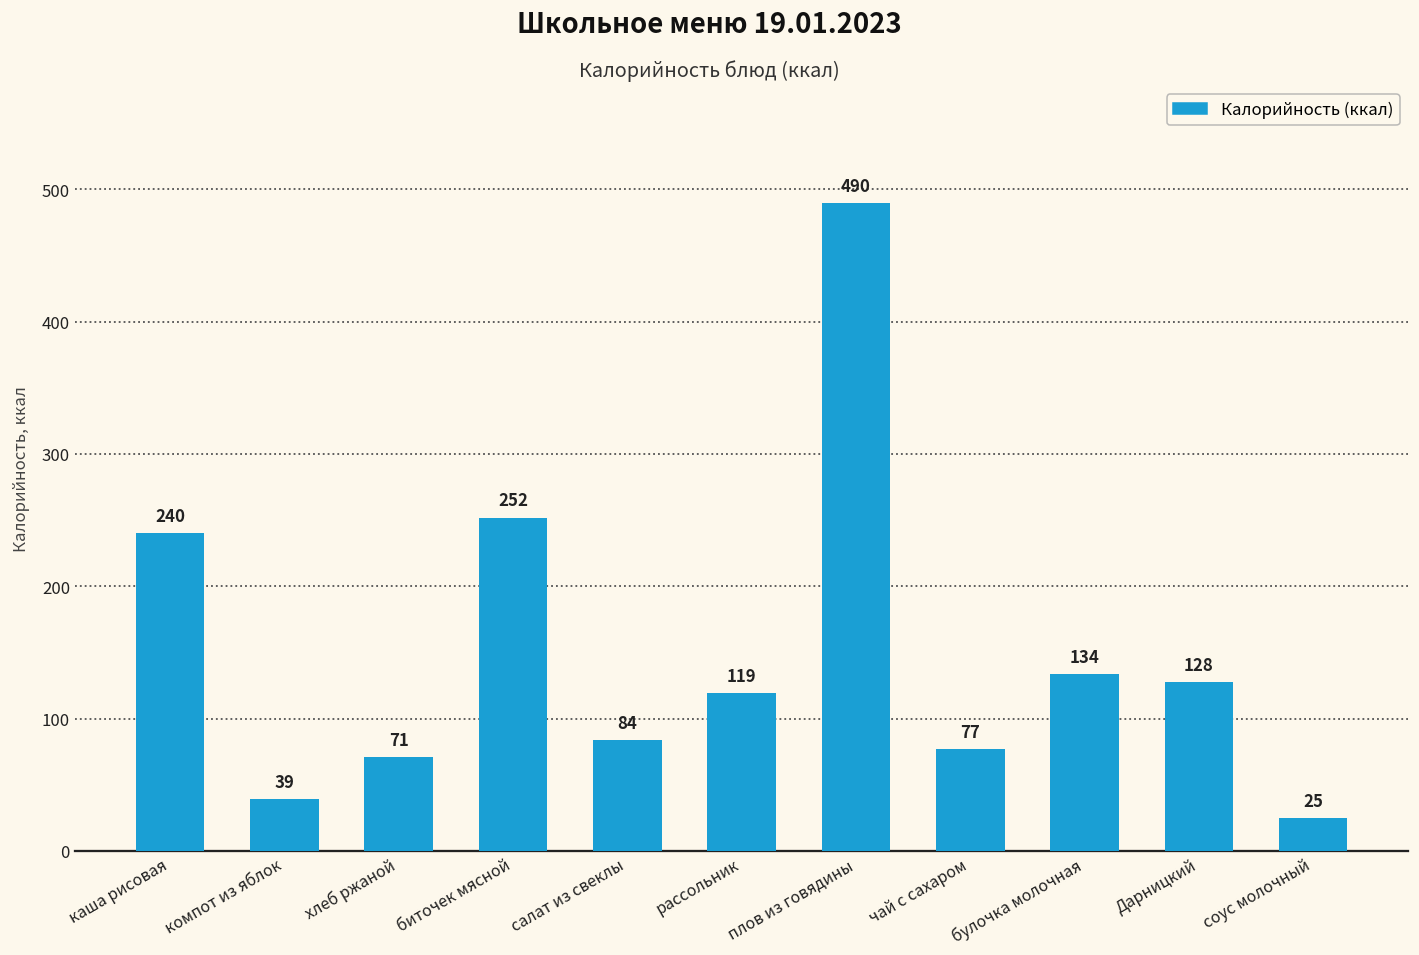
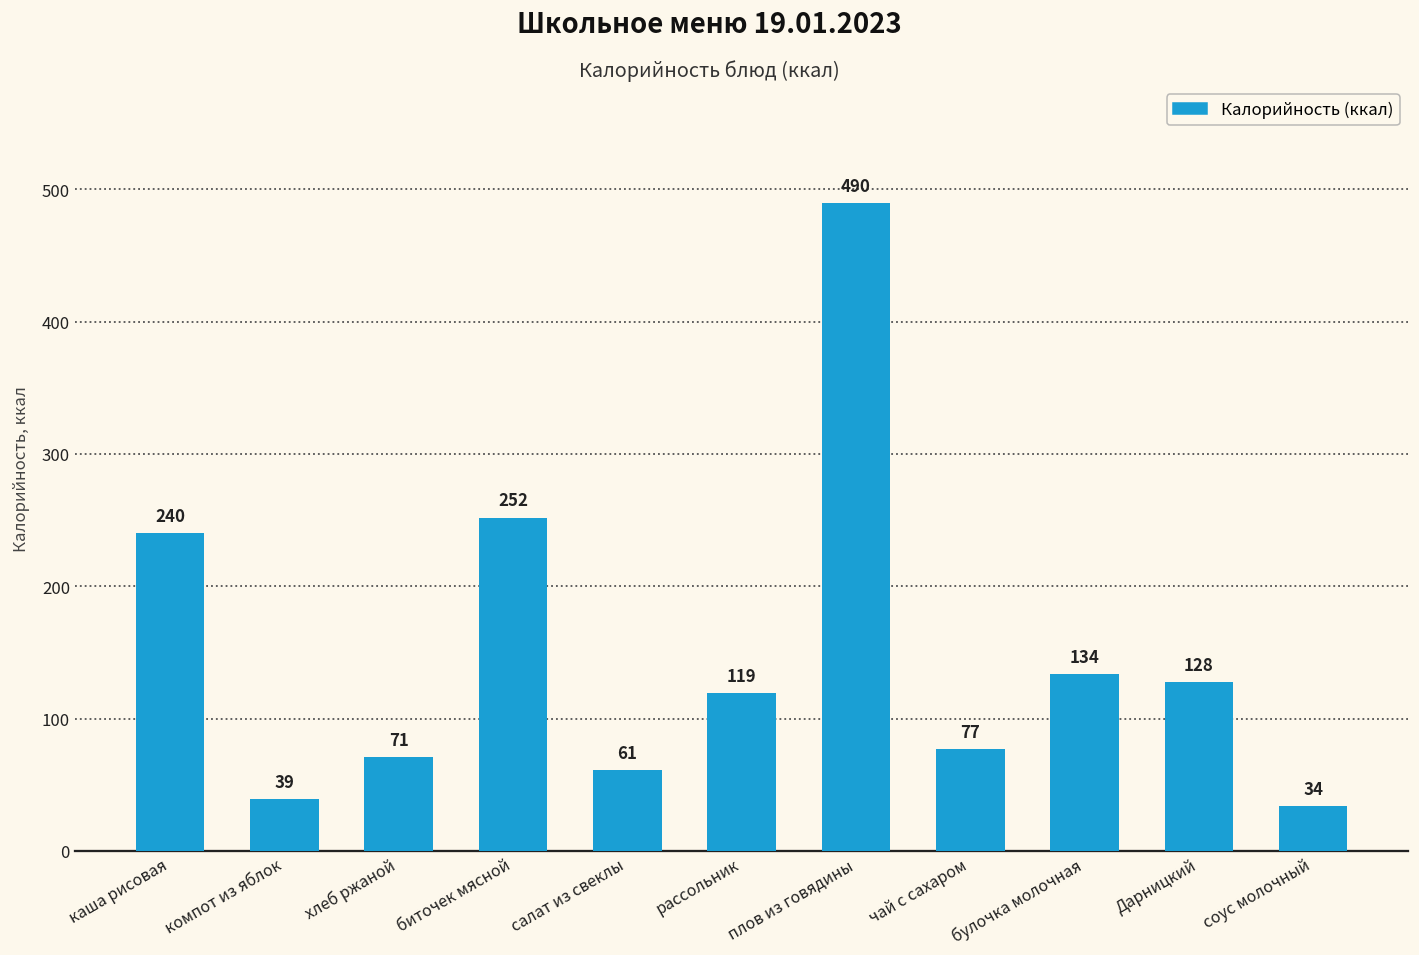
салат из свеклы: 84 -> 61
соус молочный: 25 -> 34
